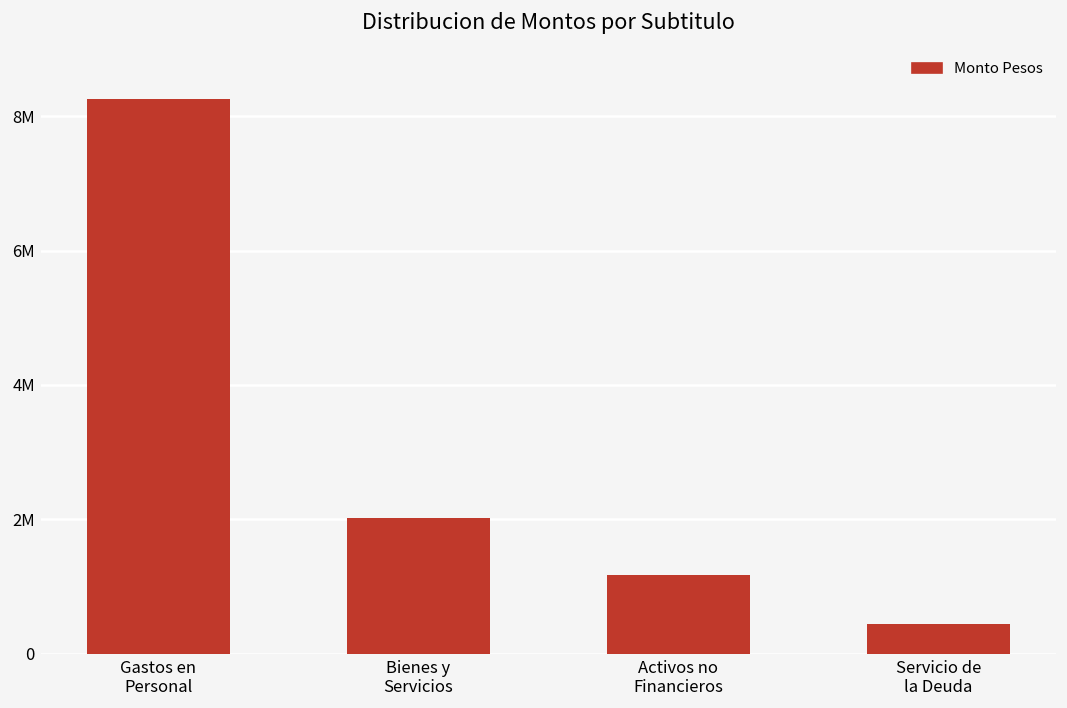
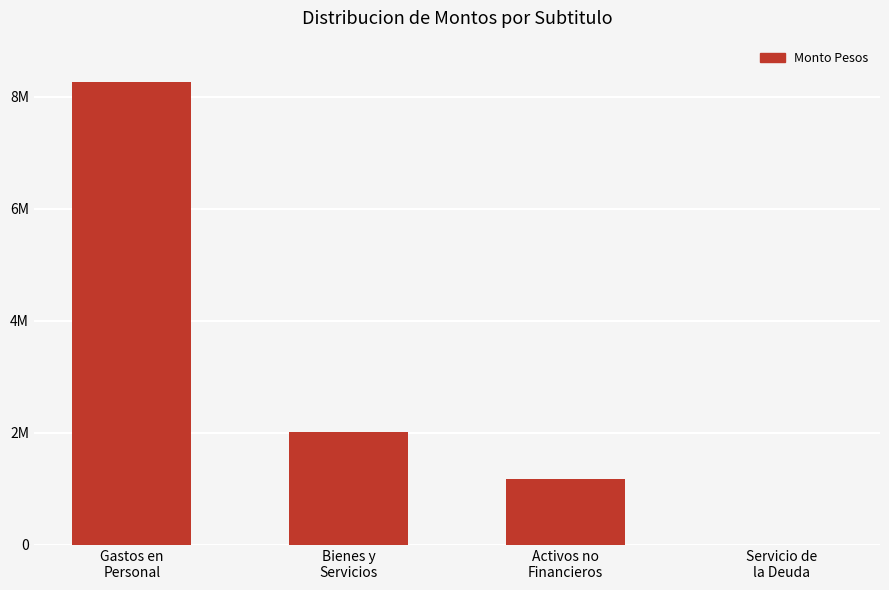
Servicio de la Deuda: 400000 -> 0
